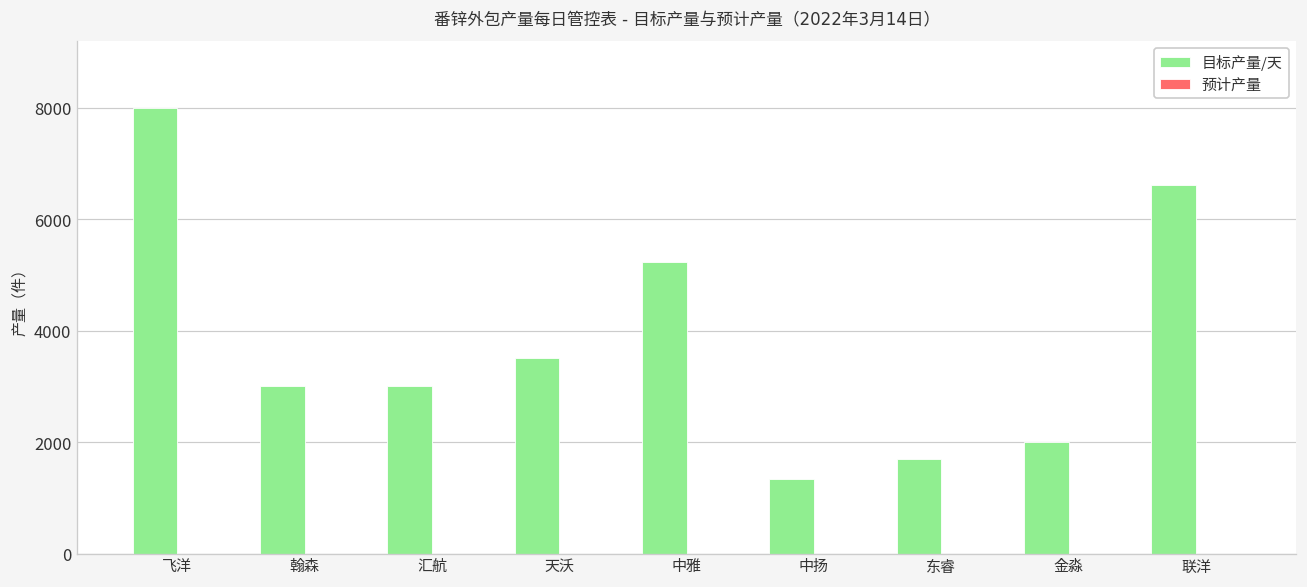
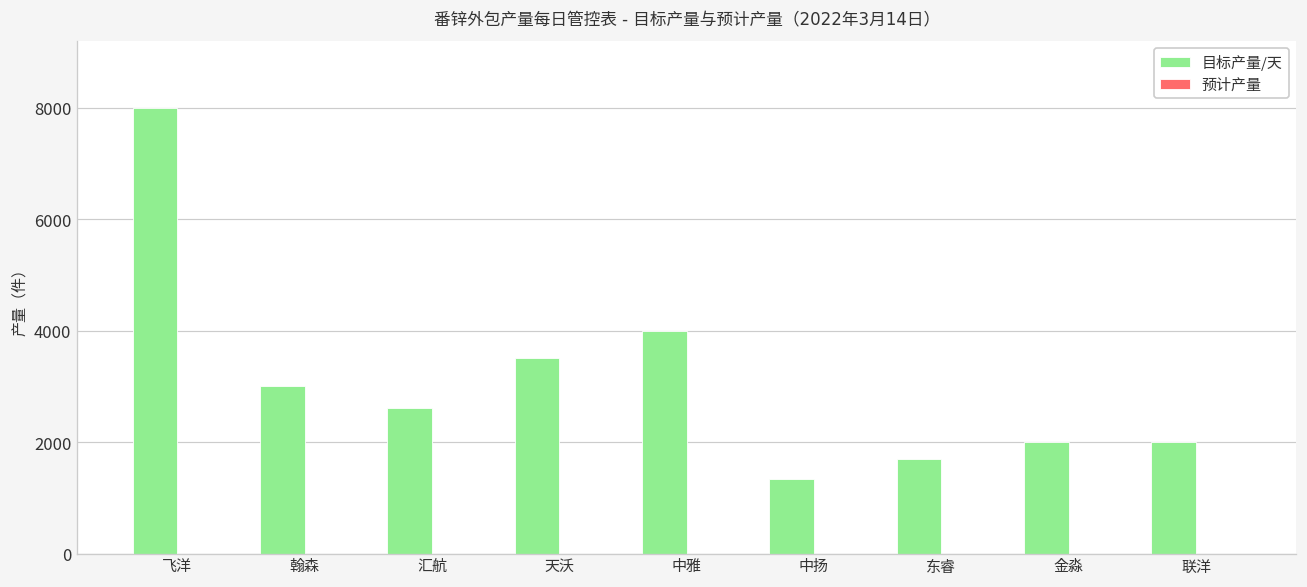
目标产量/天, 汇航: 3000 -> 2600
目标产量/天, 中雅: 5200 -> 4000
目标产量/天, 联洋: 6600 -> 2000
